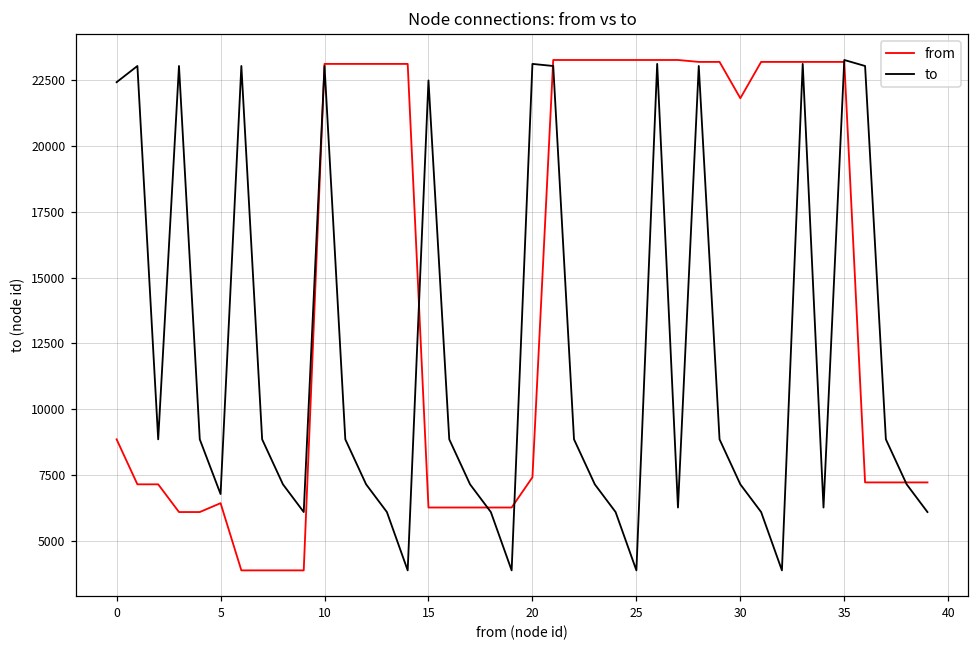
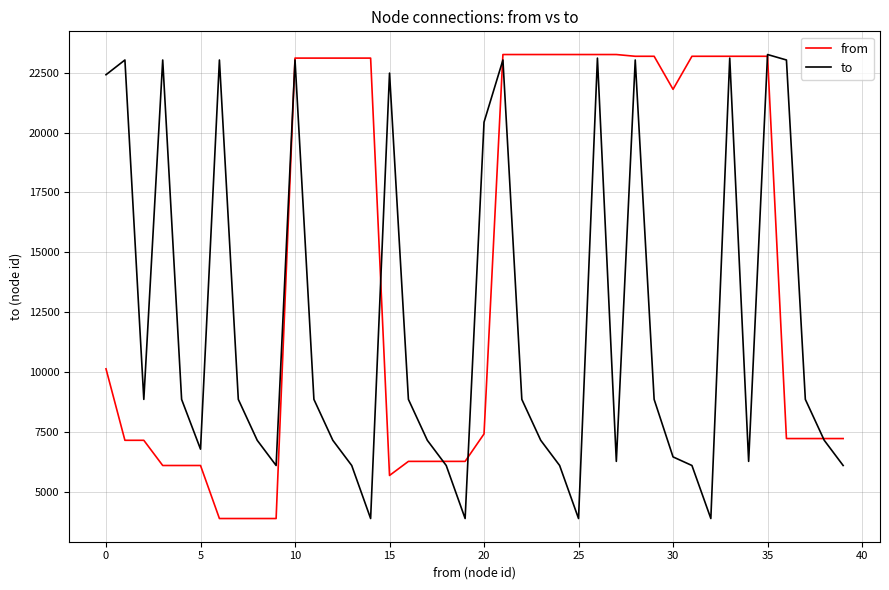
from, 0: 8900 -> 10100
from, 5: 6400 -> 6100
from, 15: 6300 -> 5700
to, 20: 23100 -> 20400
to, 30: 7200 -> 6500
